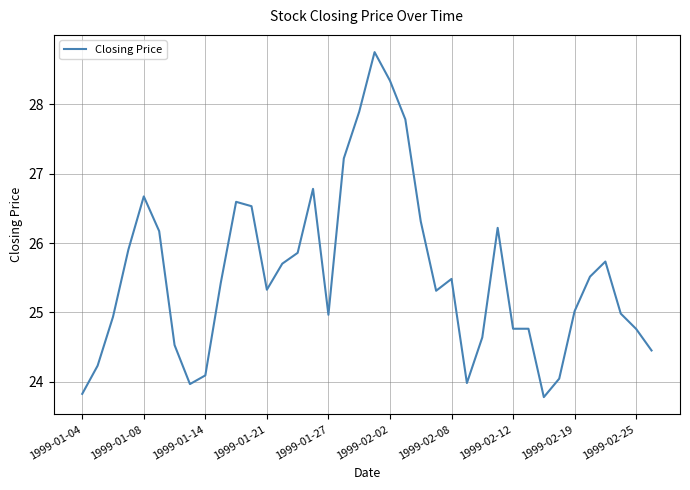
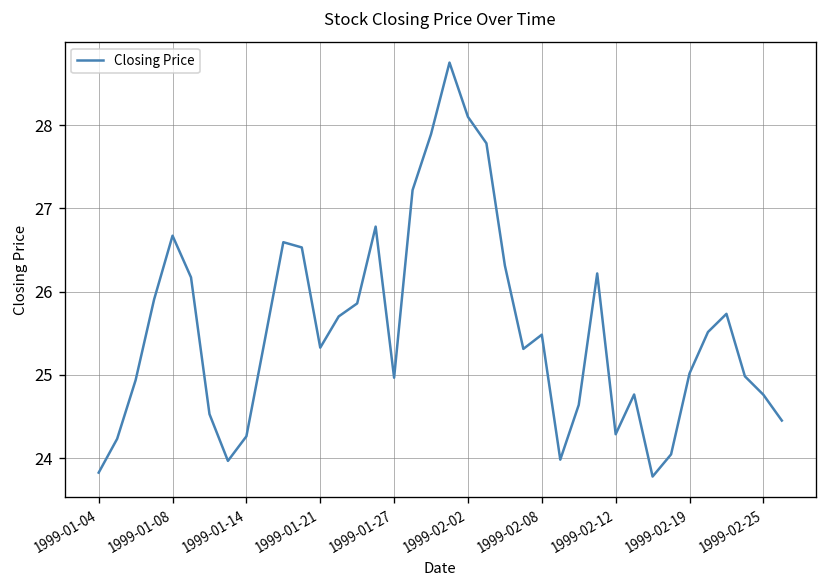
1999-01-14: 24.1 -> 24.3
1999-02-02: 28.3 -> 28.1
1999-02-12: 24.8 -> 24.3
